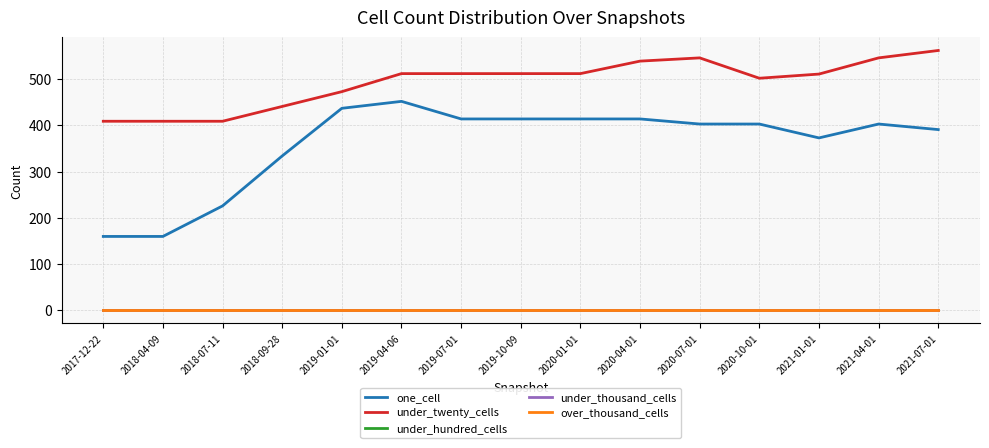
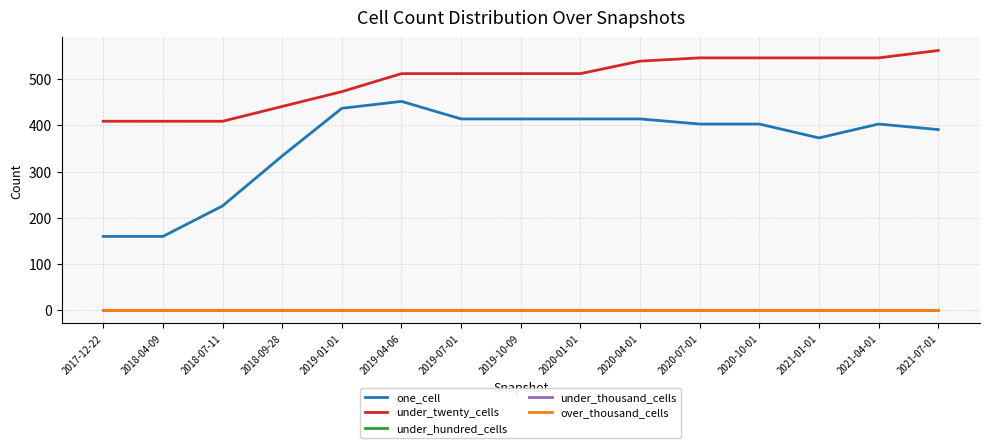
under_twenty_cells, 2020-10-01: 500 -> 550
under_twenty_cells, 2021-01-01: 510 -> 550
